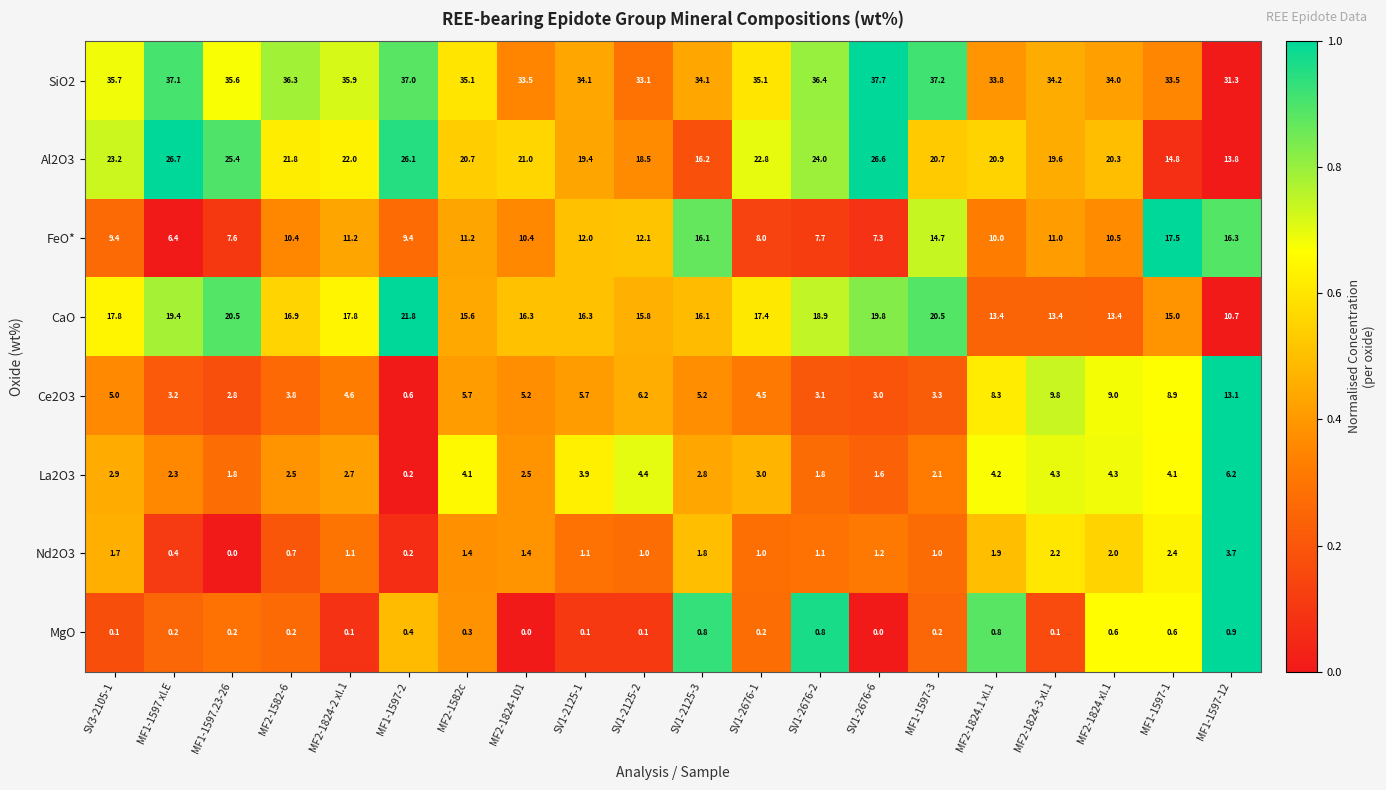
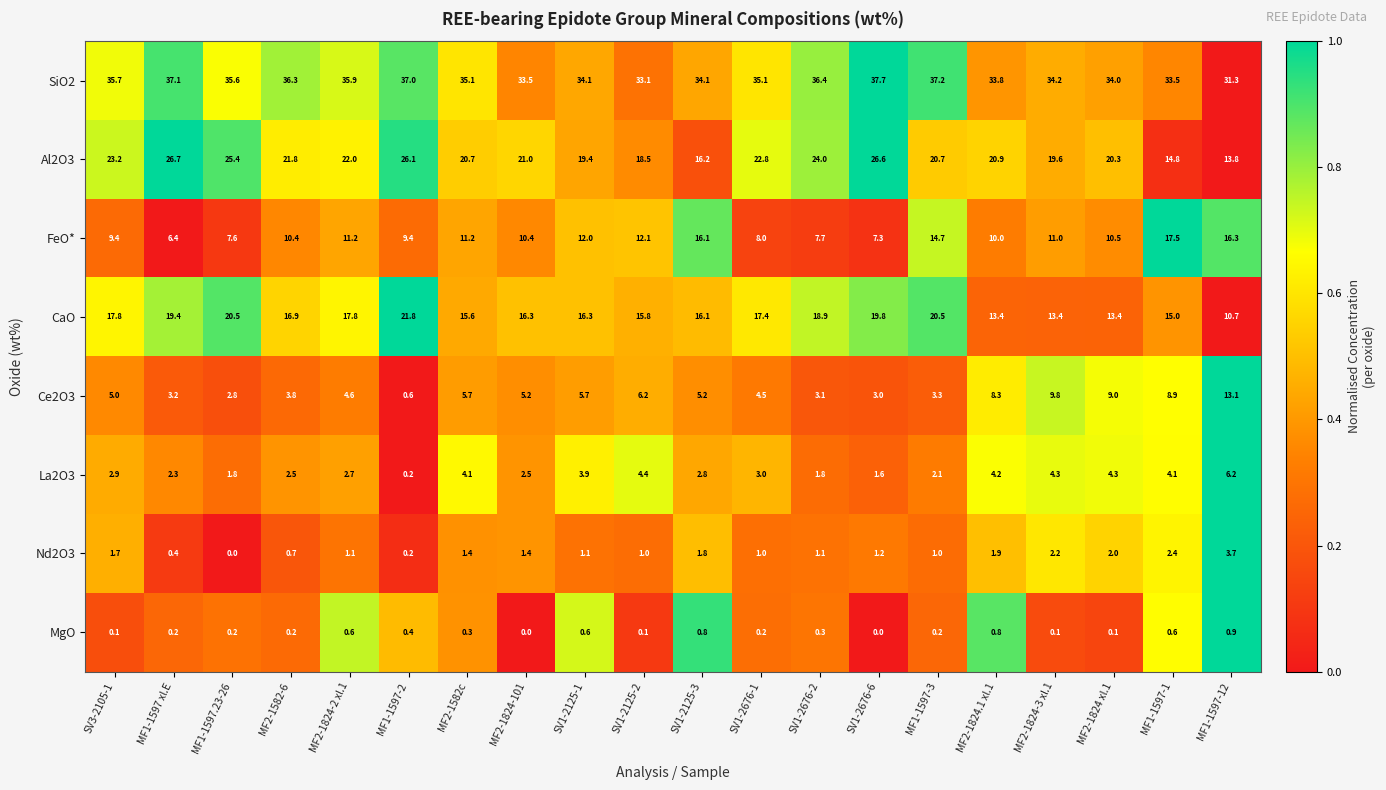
MgO, MF2-1824-2 xl.1: 0.1 -> 0.6
MgO, SV1-2125-1: 0.1 -> 0.6
MgO, SV1-2676-2: 0.8 -> 0.3
MgO, MF2-1824 xl.1: 0.6 -> 0.1
